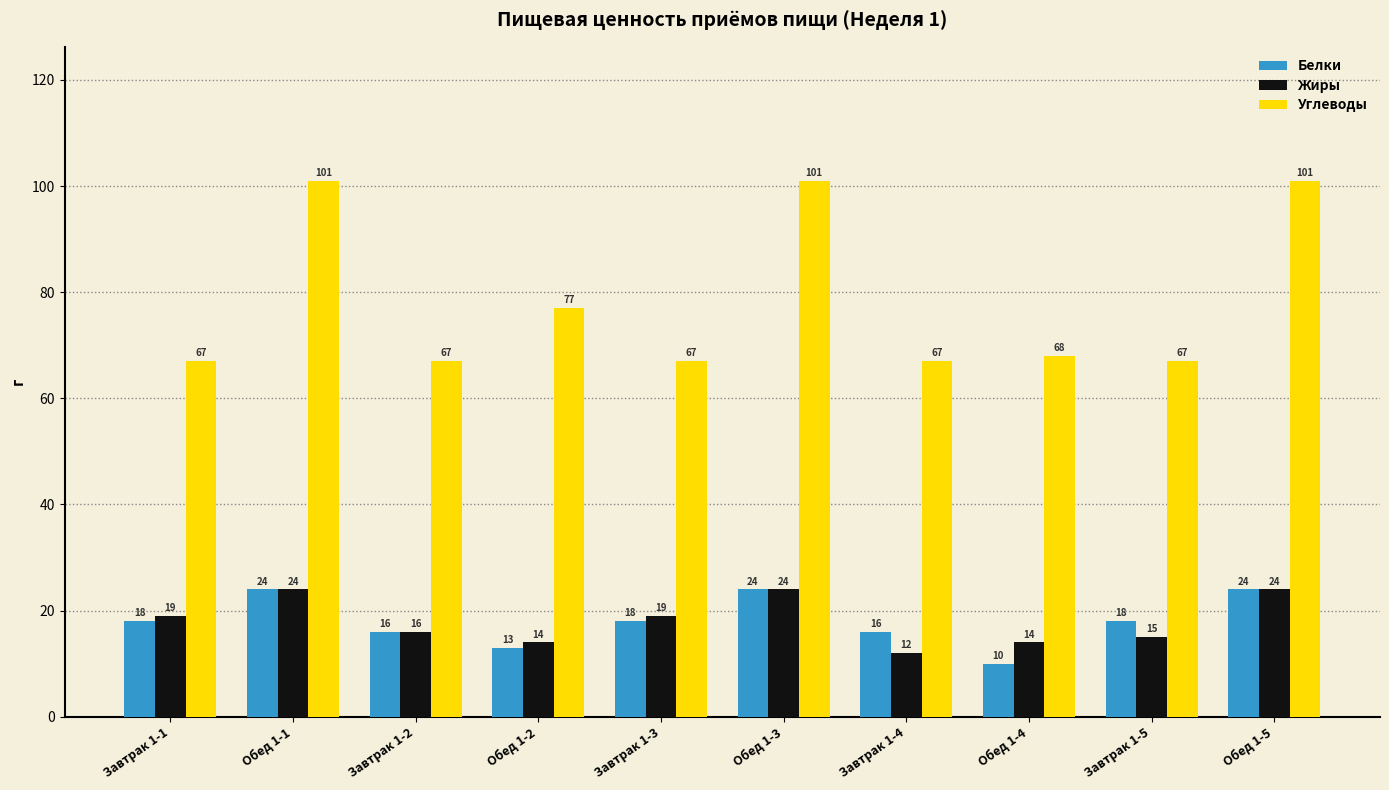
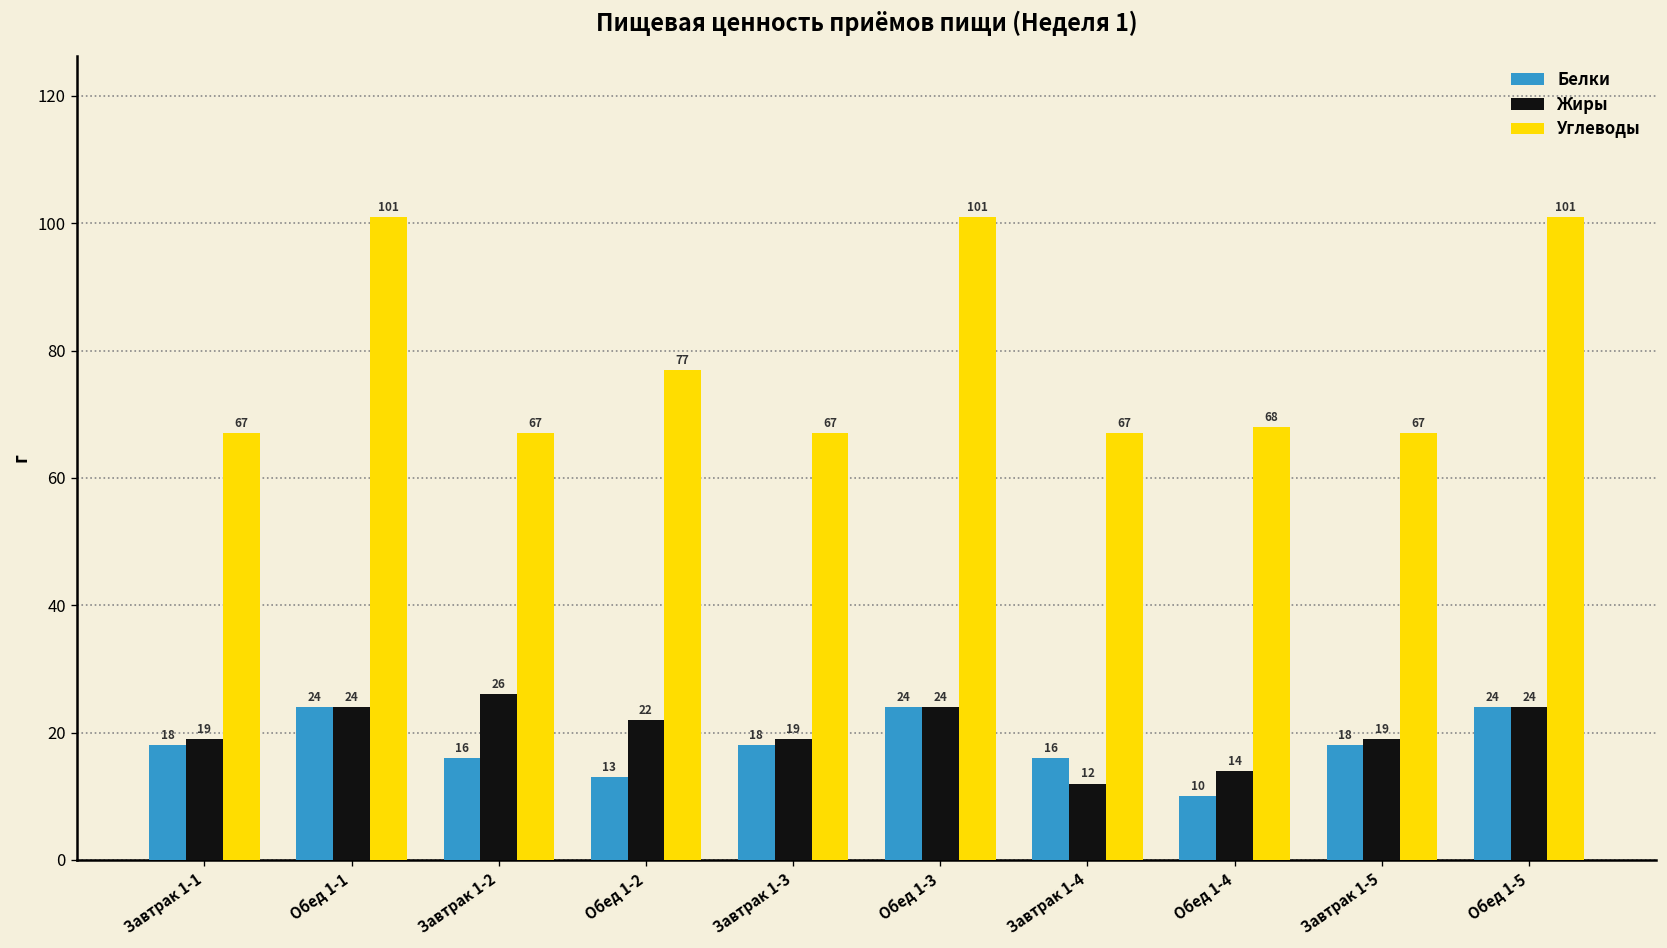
Жиры, Завтрак 1-2: 16 -> 26
Жиры, Обед 1-2: 14 -> 22
Жиры, Завтрак 1-5: 15 -> 19
